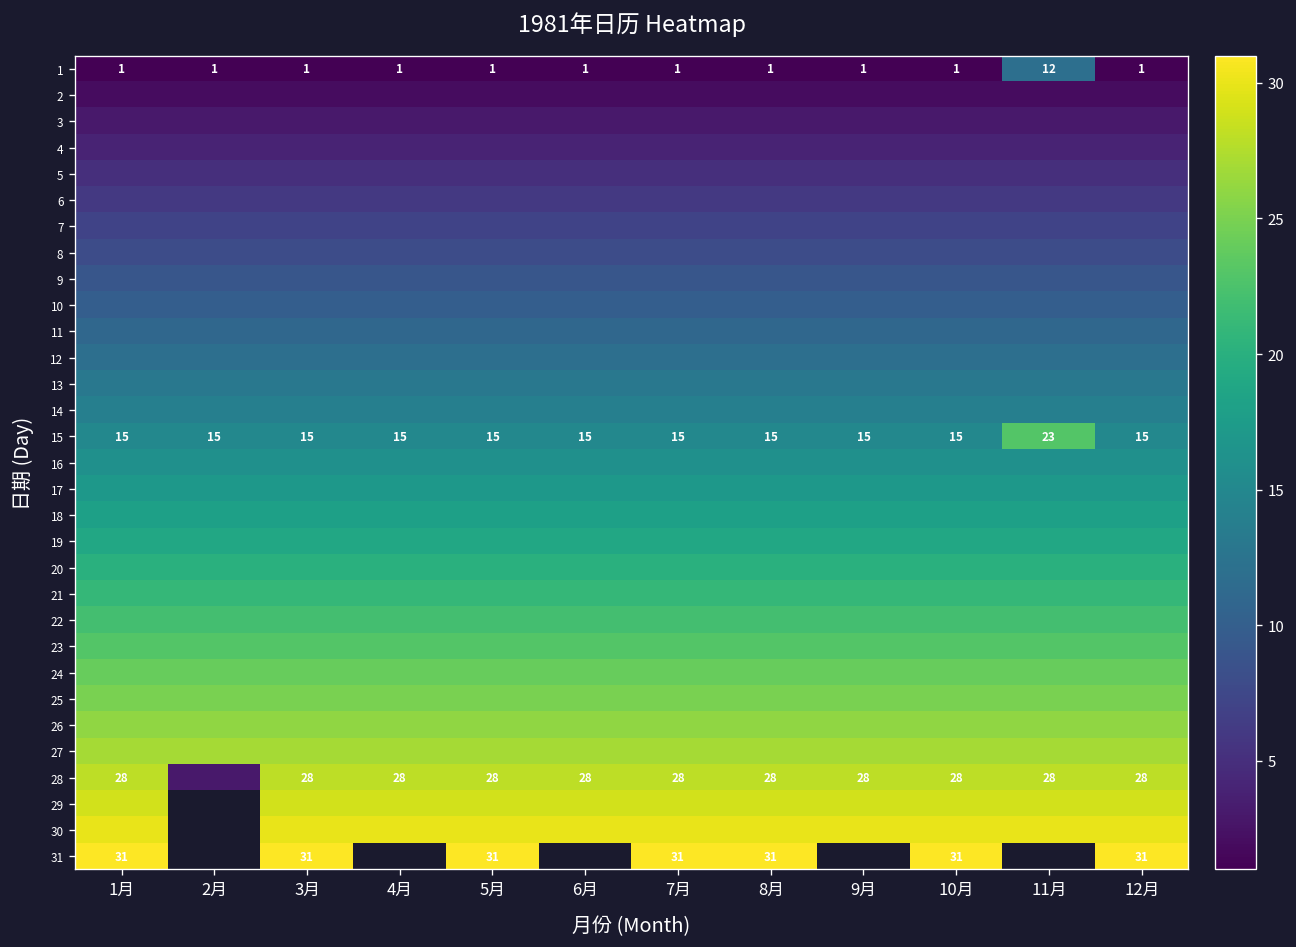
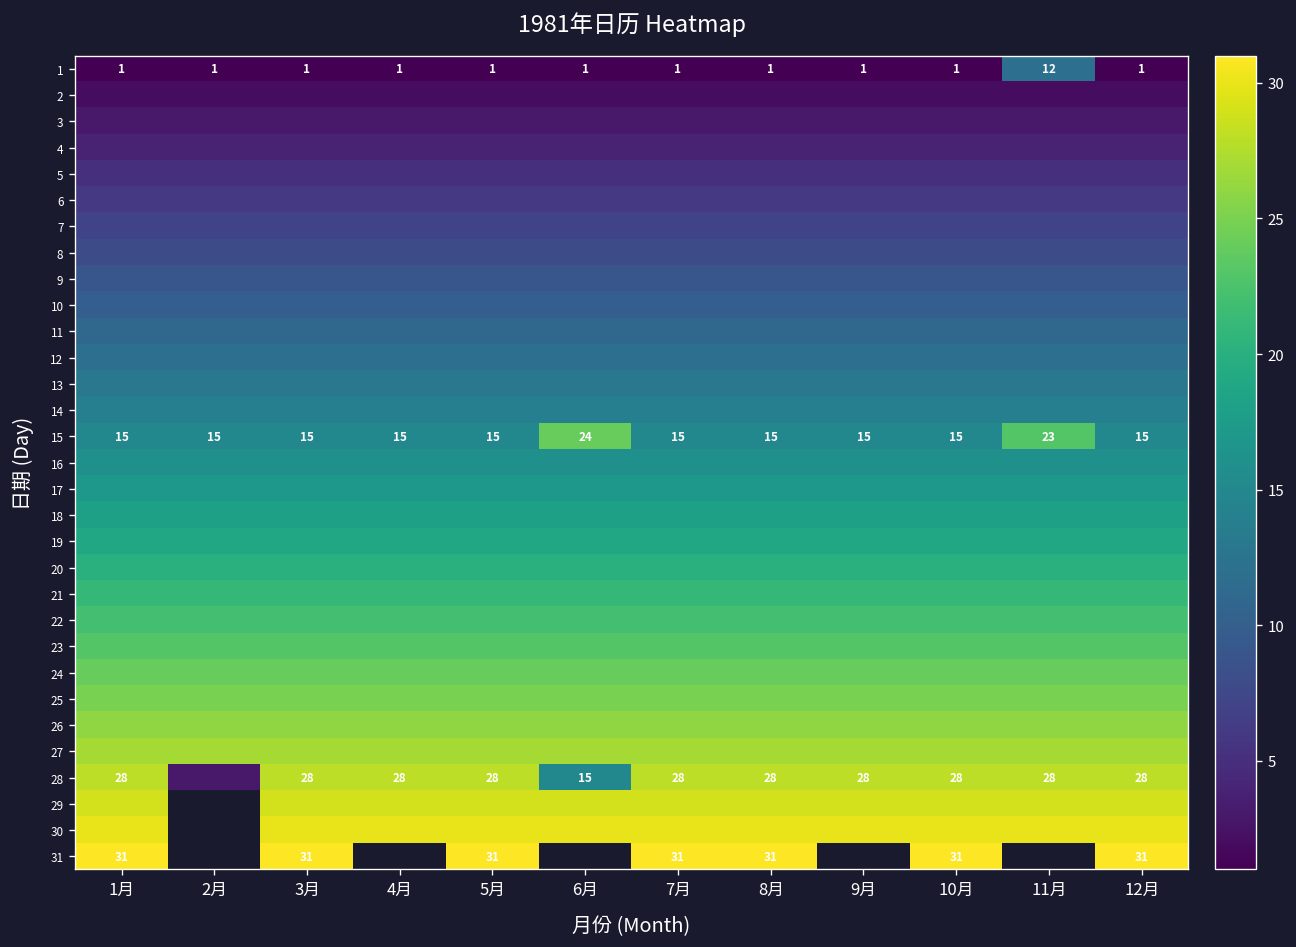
15, 6月: 15 -> 24
28, 6月: 28 -> 15
